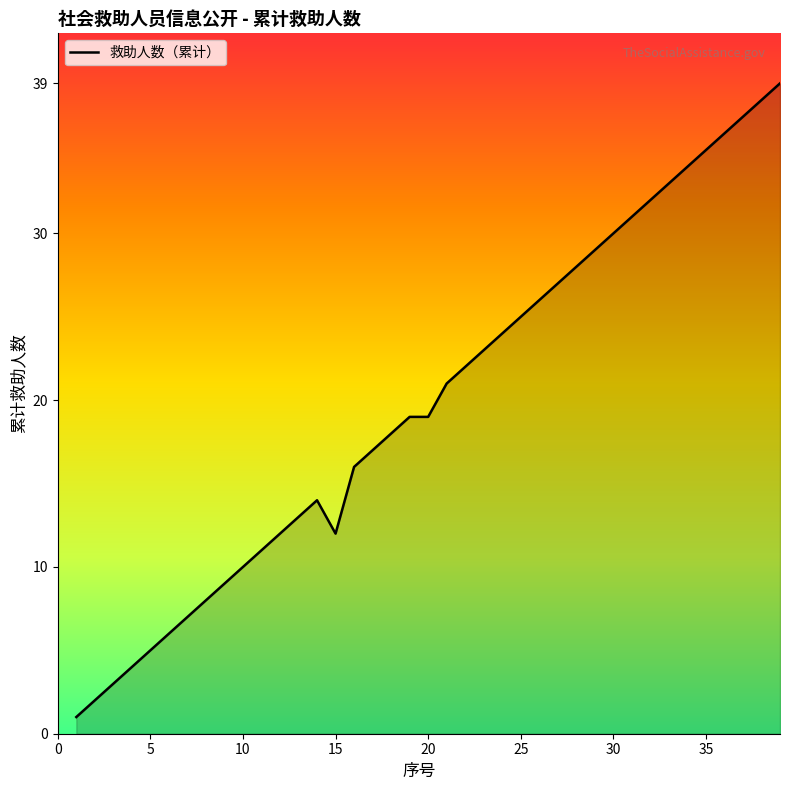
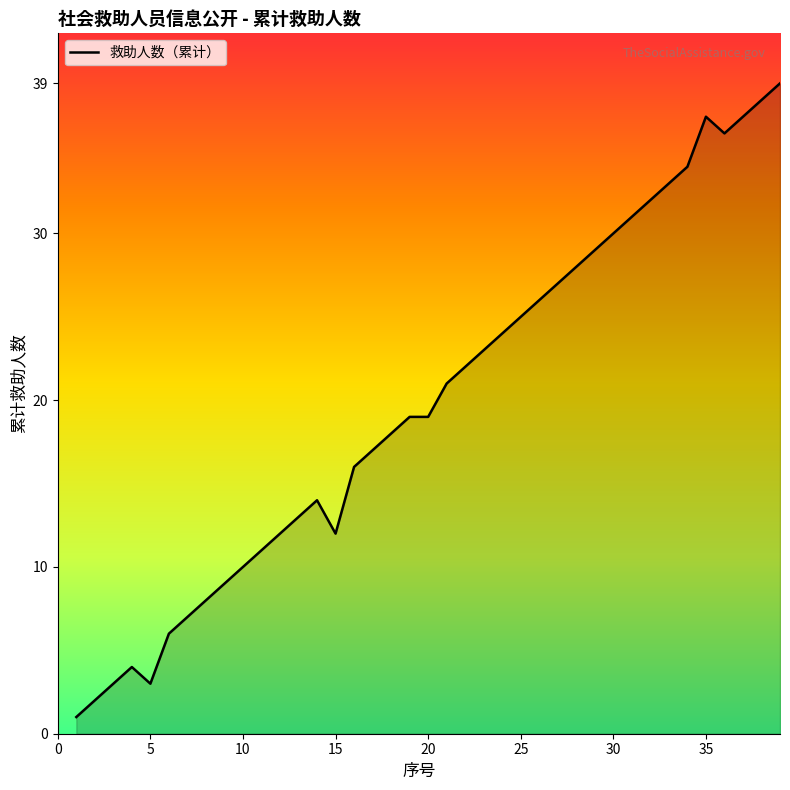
5: 5 -> 3
35: 35 -> 37
